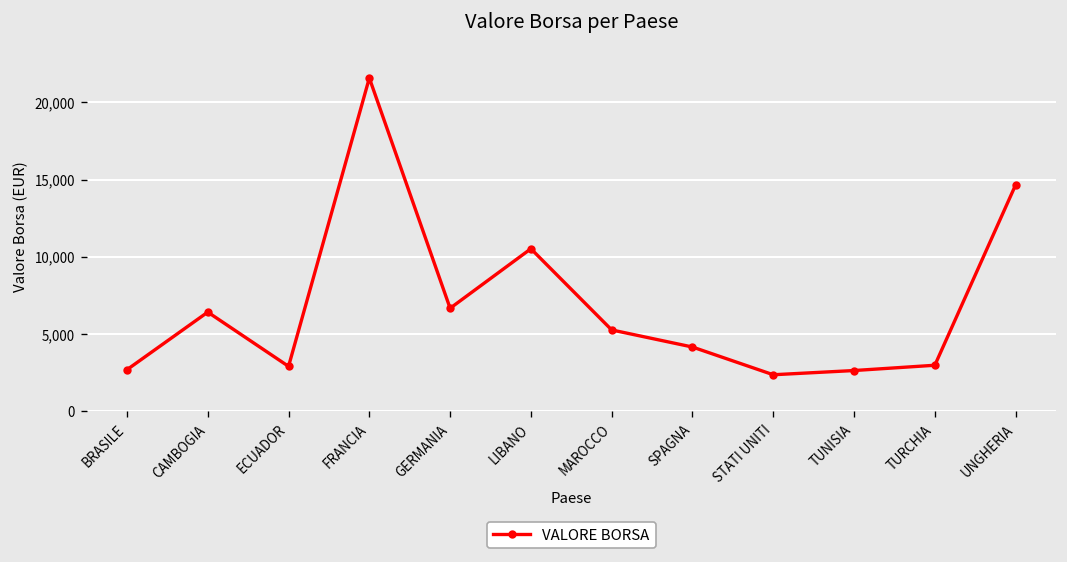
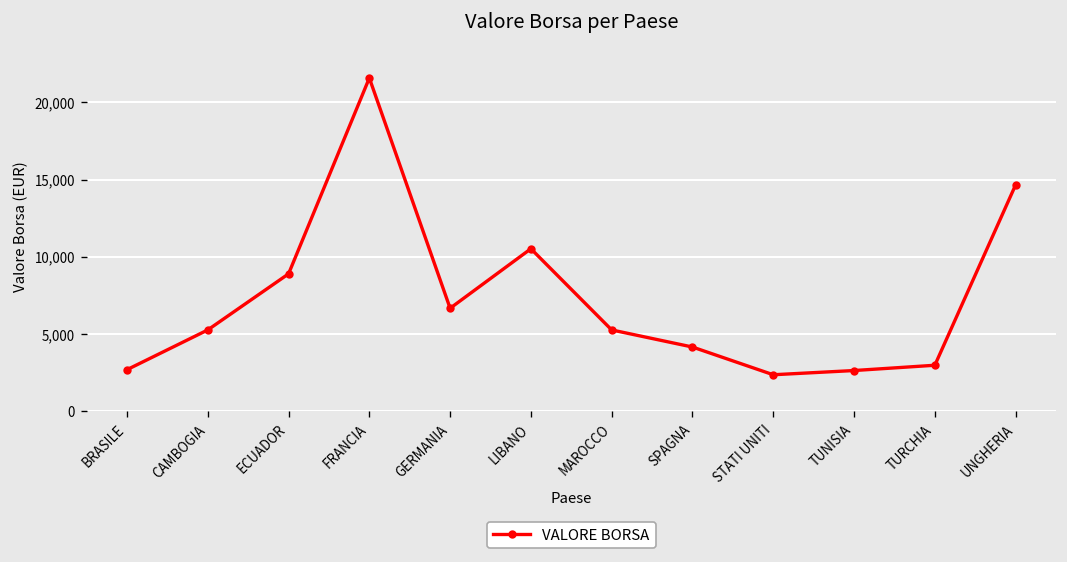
CAMBOGIA: 6,400 -> 5,300
ECUADOR: 2,900 -> 8,900
